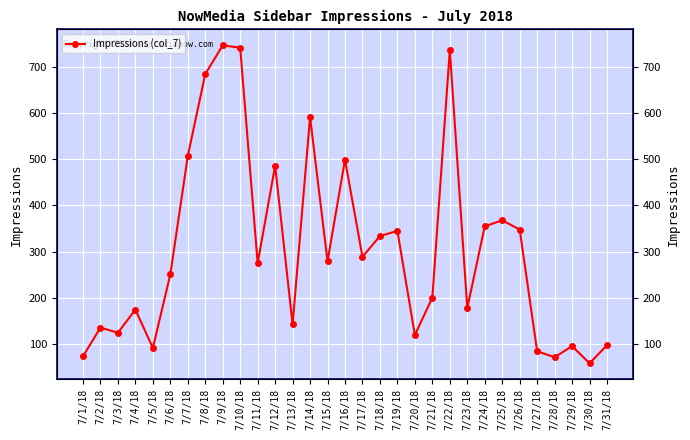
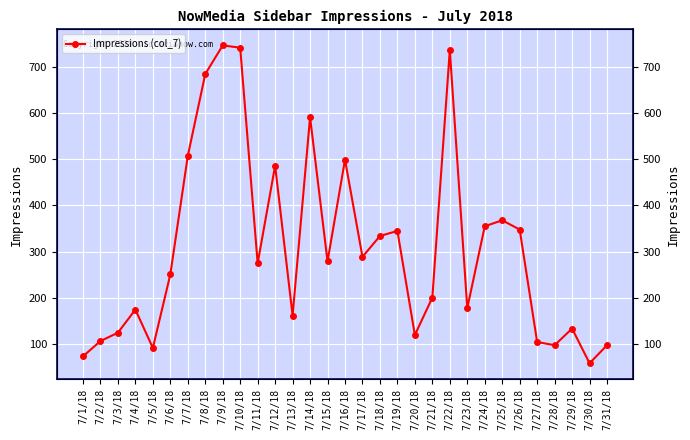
7/2/18: 140 -> 110
7/13/18: 140 -> 160
7/27/18: 90 -> 110
7/28/18: 70 -> 100
7/29/18: 100 -> 130
